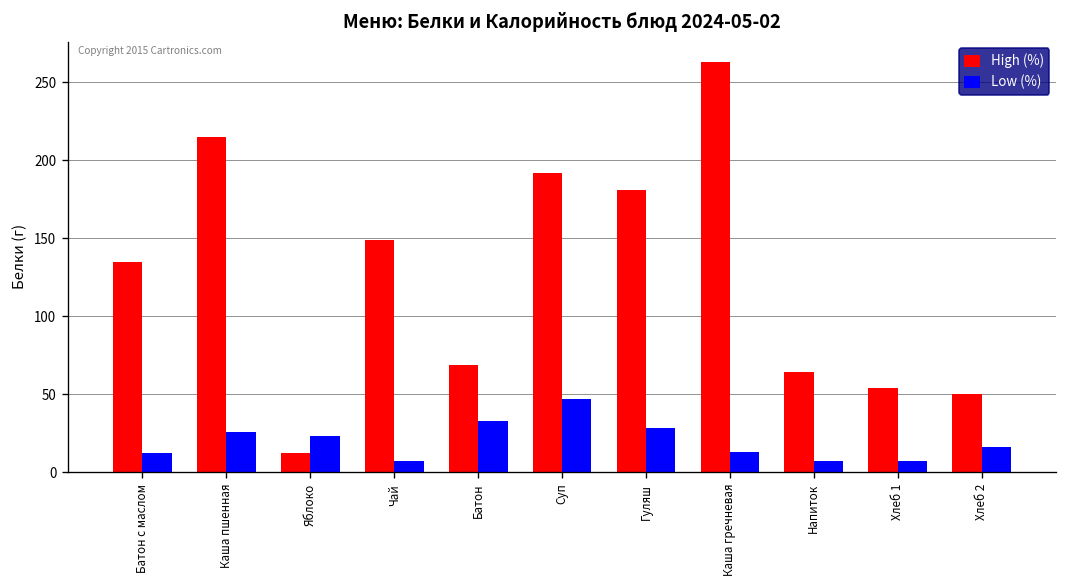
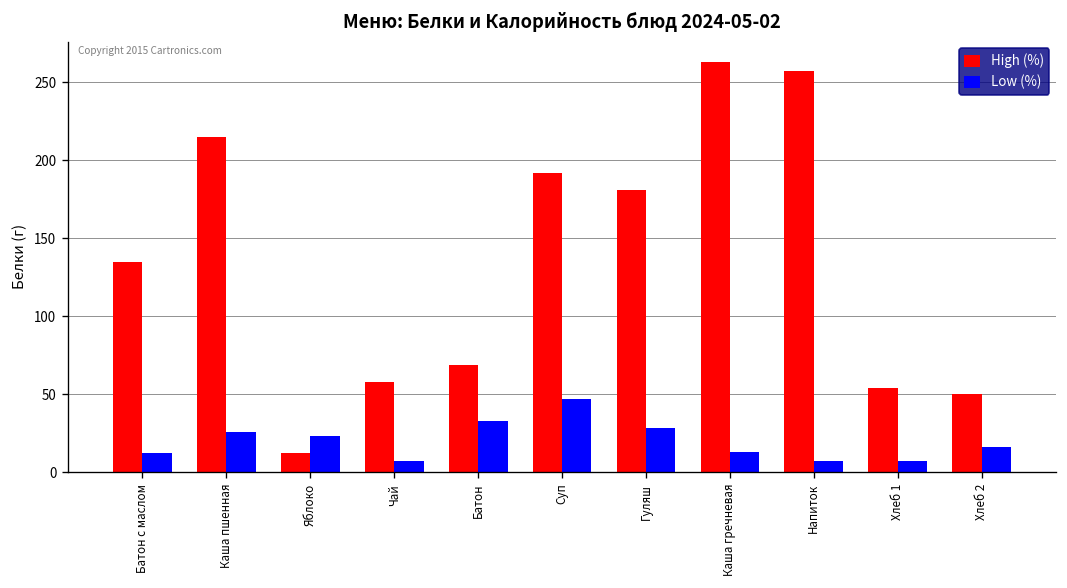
High (%), Чай: 149 -> 58
High (%), Напиток: 64 -> 257
